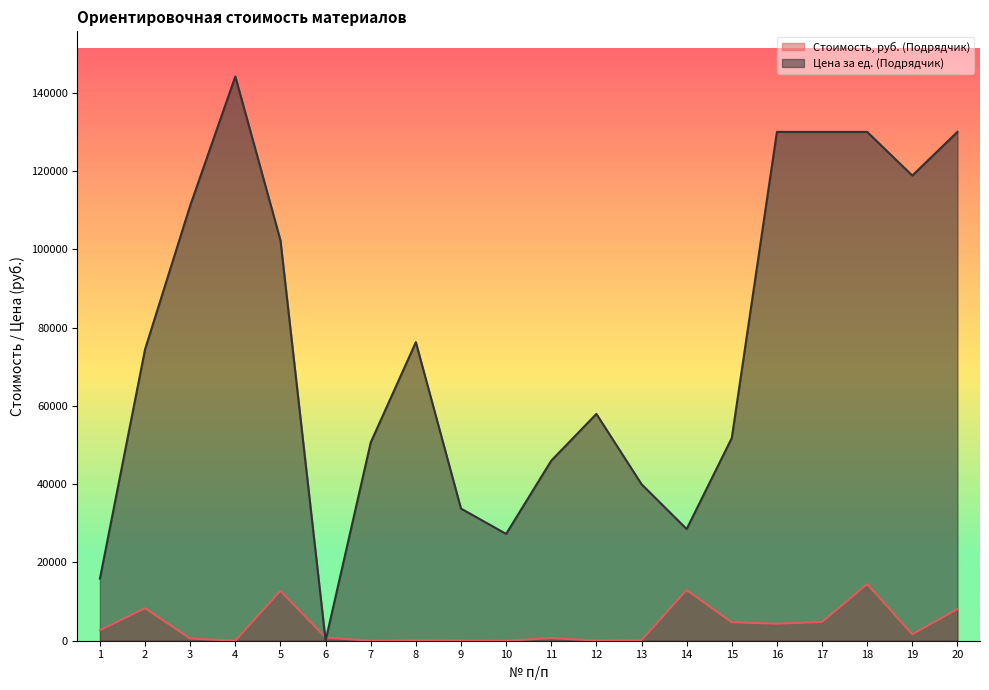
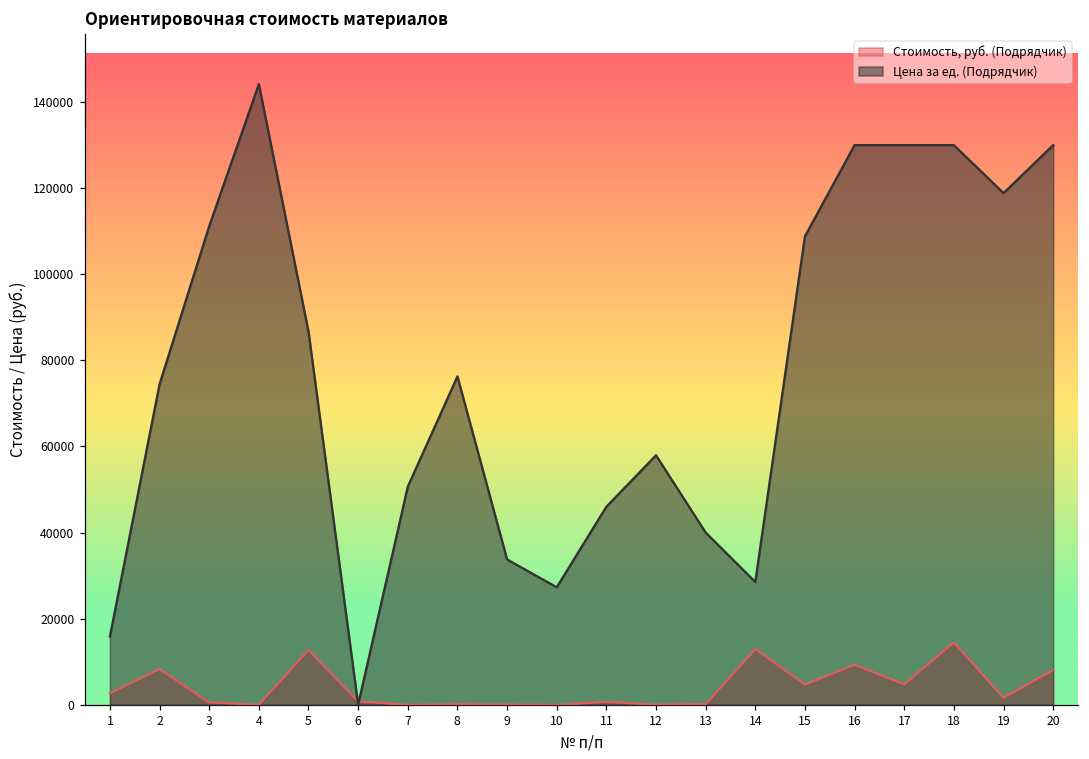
Цена за ед. (Подрядчик), 5: 102000 -> 87000
Цена за ед. (Подрядчик), 15: 52000 -> 109000
Стоимость, руб. (Подрядчик), 16: 4000 -> 9000
